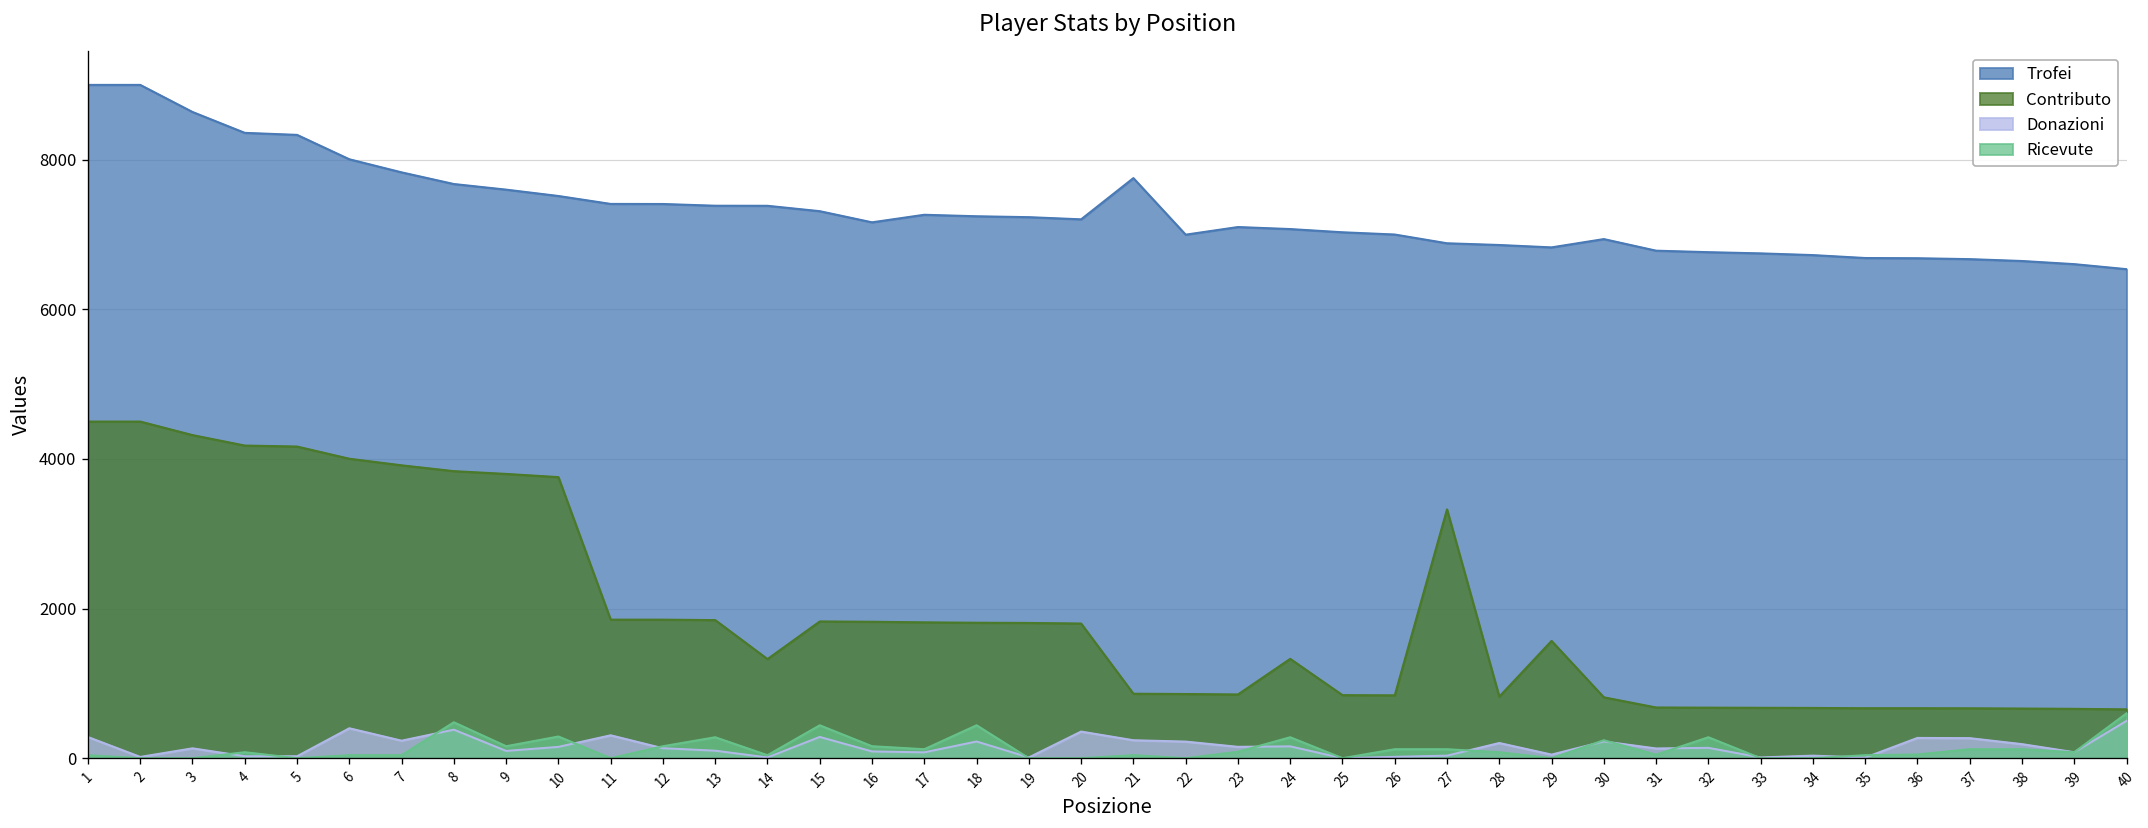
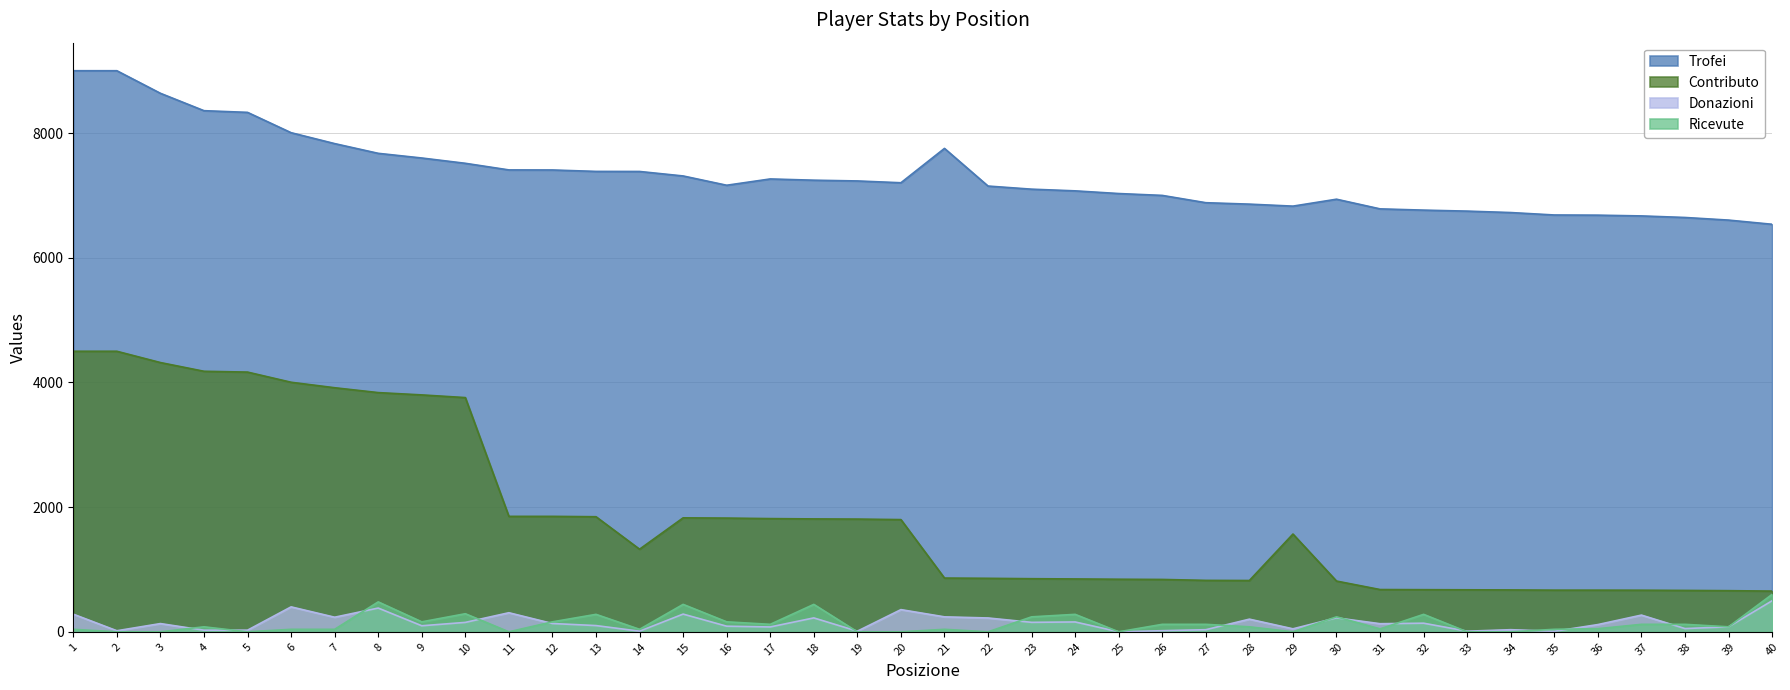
Trofei, 22: 7000 -> 7200
Ricevute, 23: 100 -> 200
Contributo, 24: 1300 -> 800
Contributo, 27: 3300 -> 800
Donazioni, 36: 300 -> 100
Donazioni, 38: 200 -> 100
